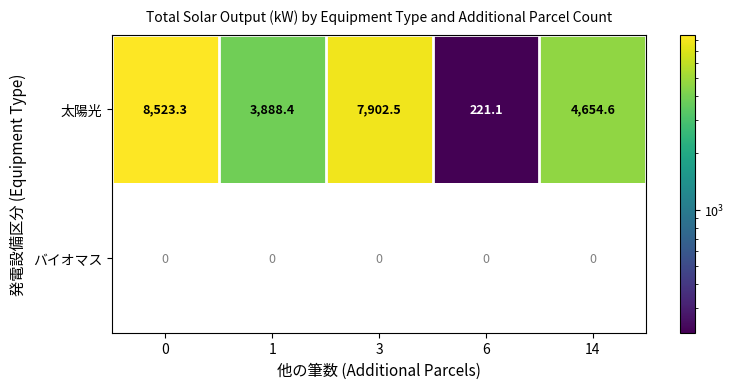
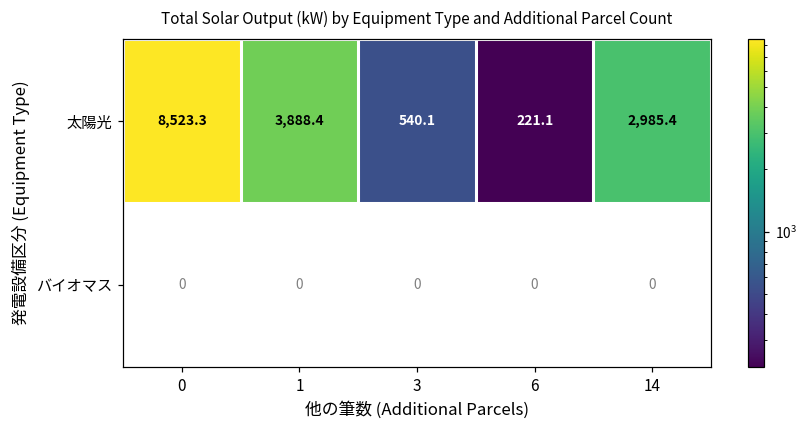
太陽光, 3: 7,902.5 -> 540.1
太陽光, 14: 4,654.6 -> 2,985.4
